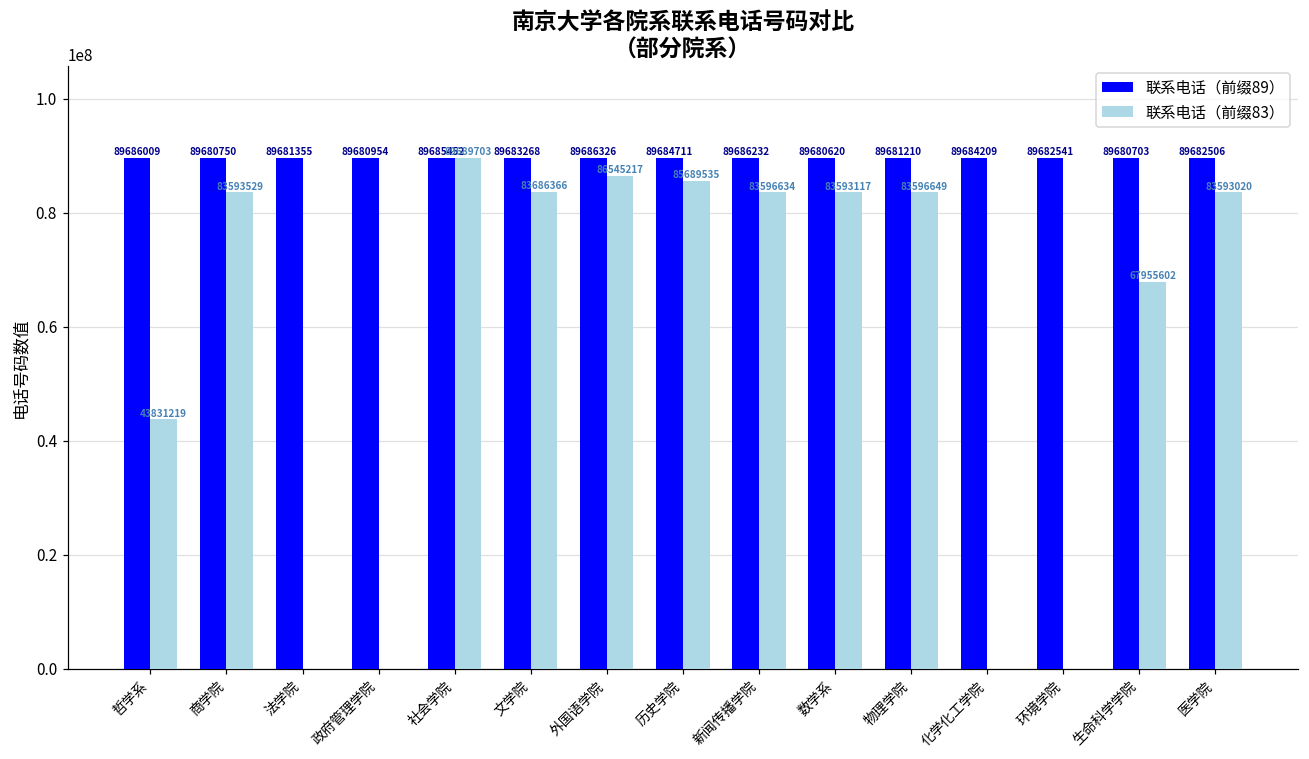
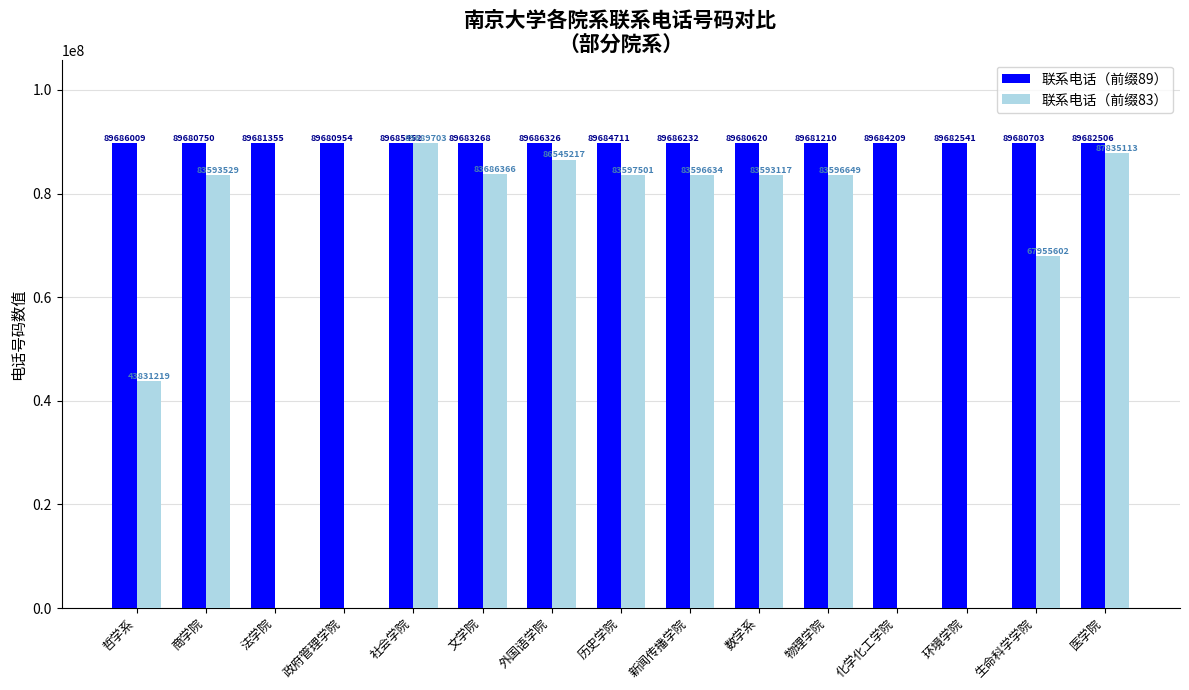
联系电话（前缀83）, 历史学院: 85689535 -> 83597501
联系电话（前缀83）, 医学院: 83593020 -> 87835113
